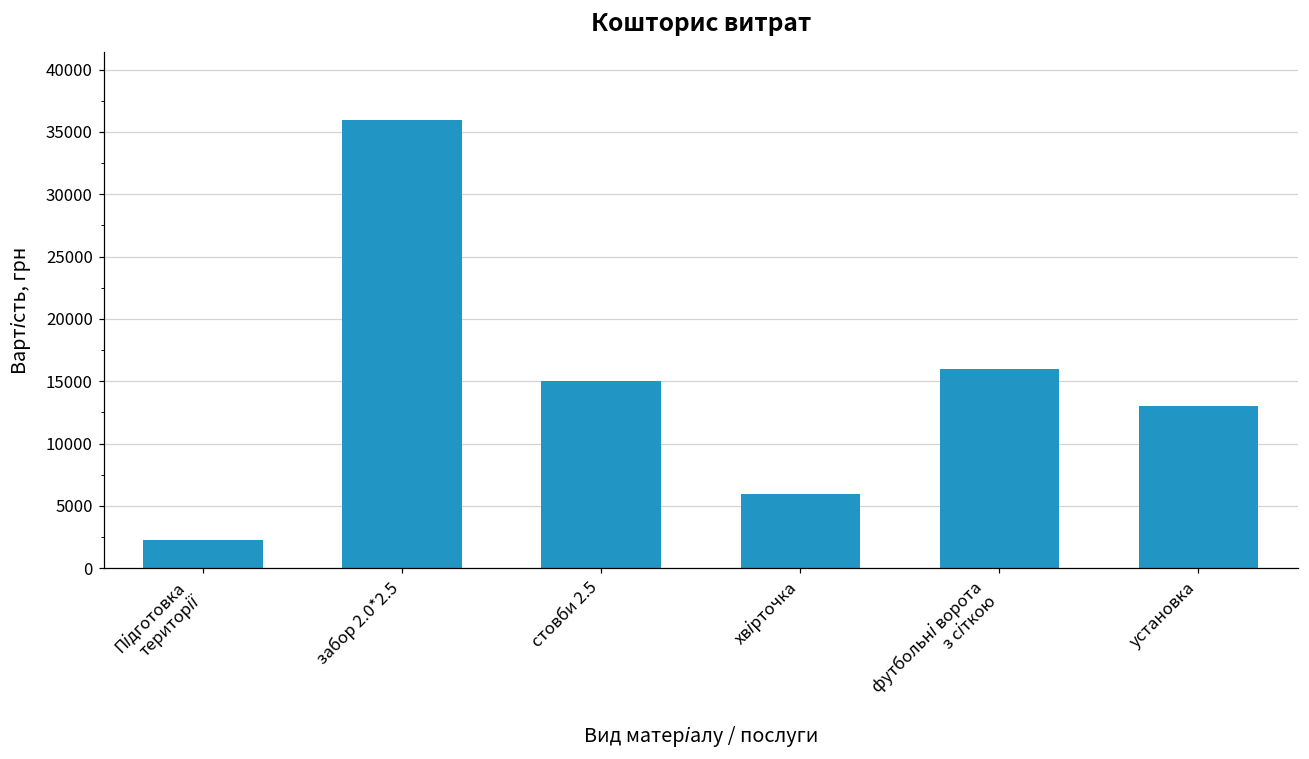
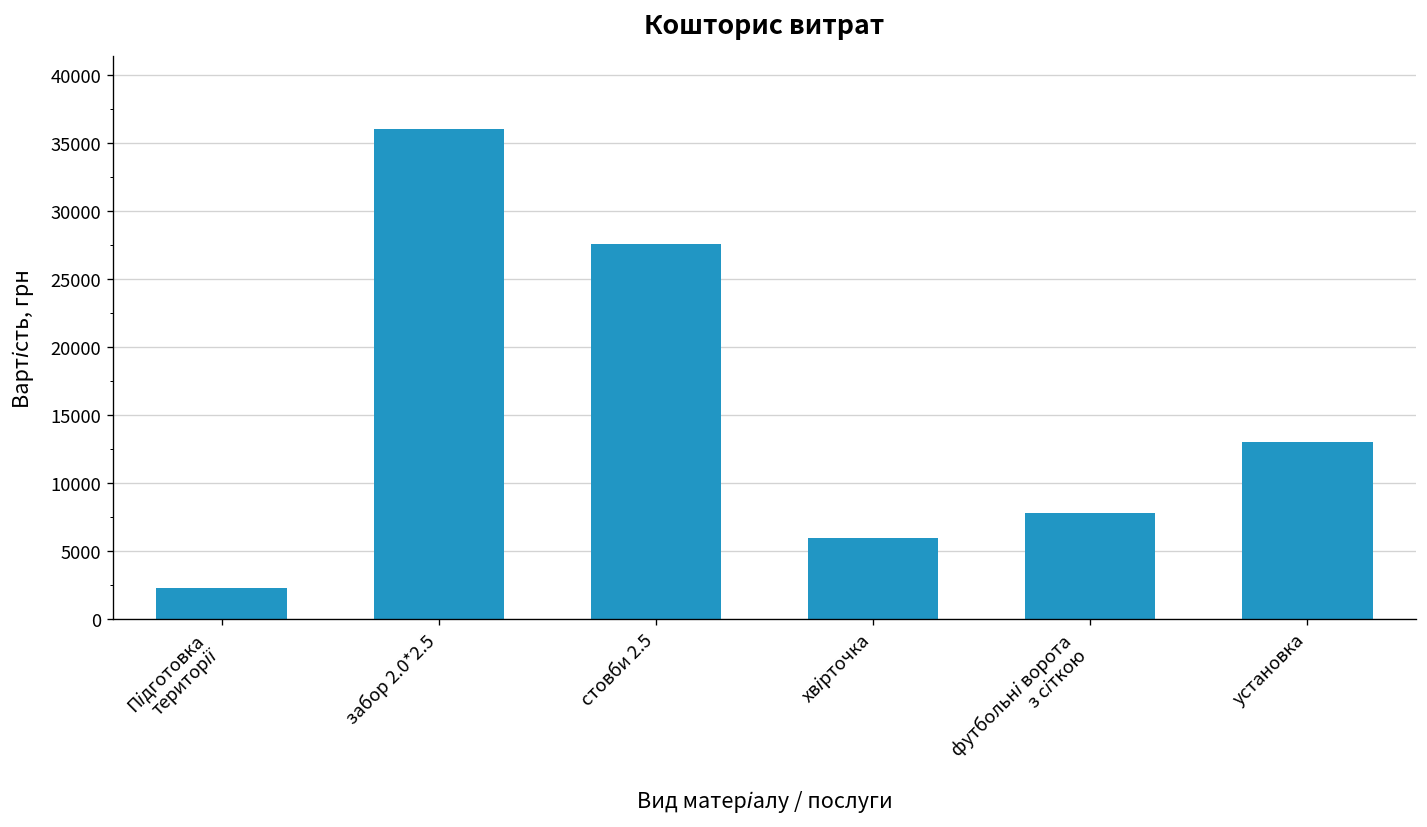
стовби 2.5: 15000 -> 27500
футбольні ворота з сіткою: 16000 -> 7800
